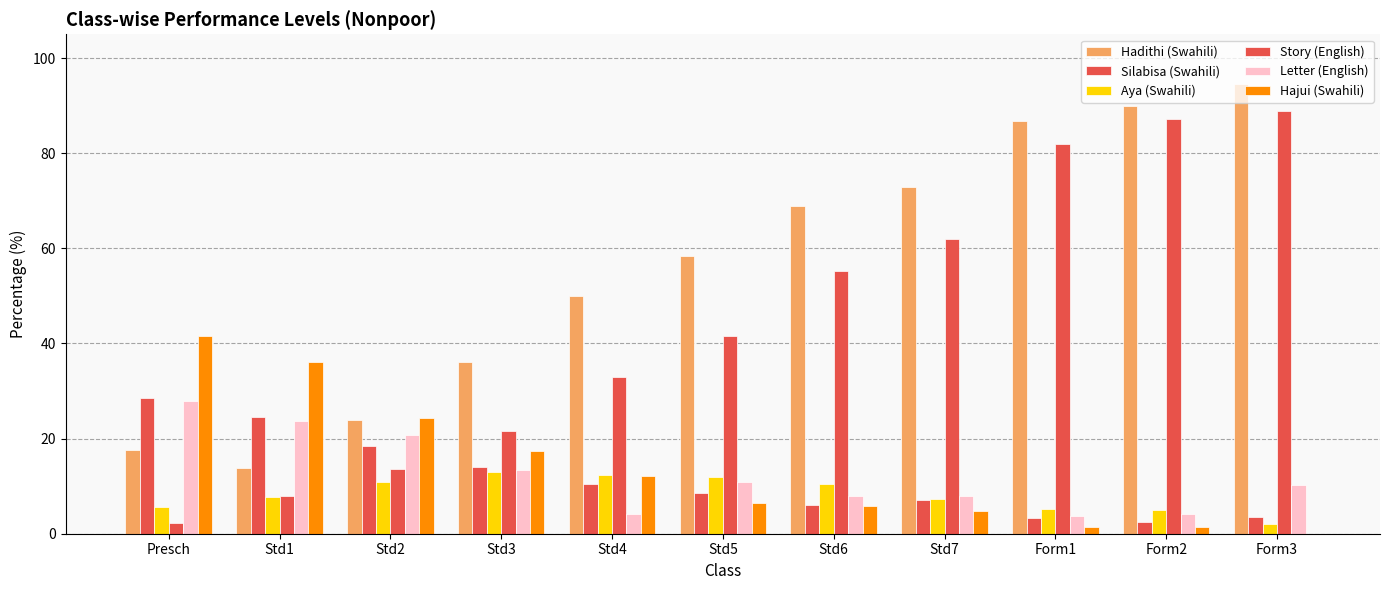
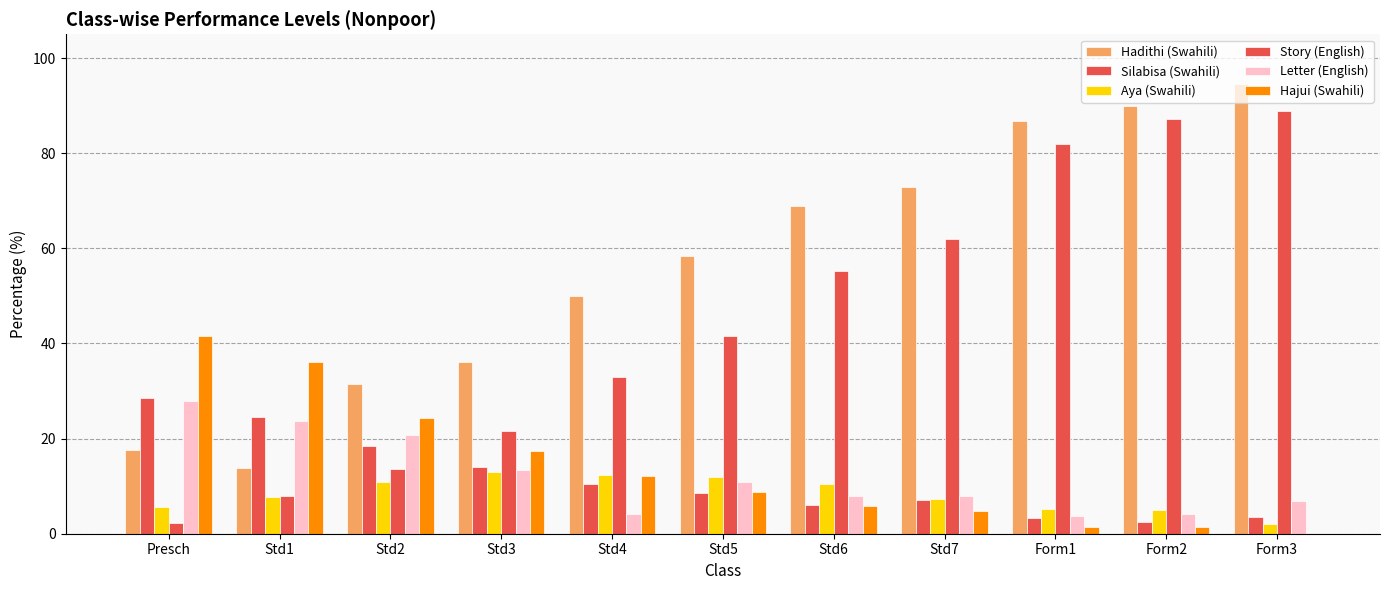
Hadithi (Swahili), Std2: 24 -> 32
Hajui (Swahili), Std5: 7 -> 9
Letter (English), Form3: 10 -> 7
